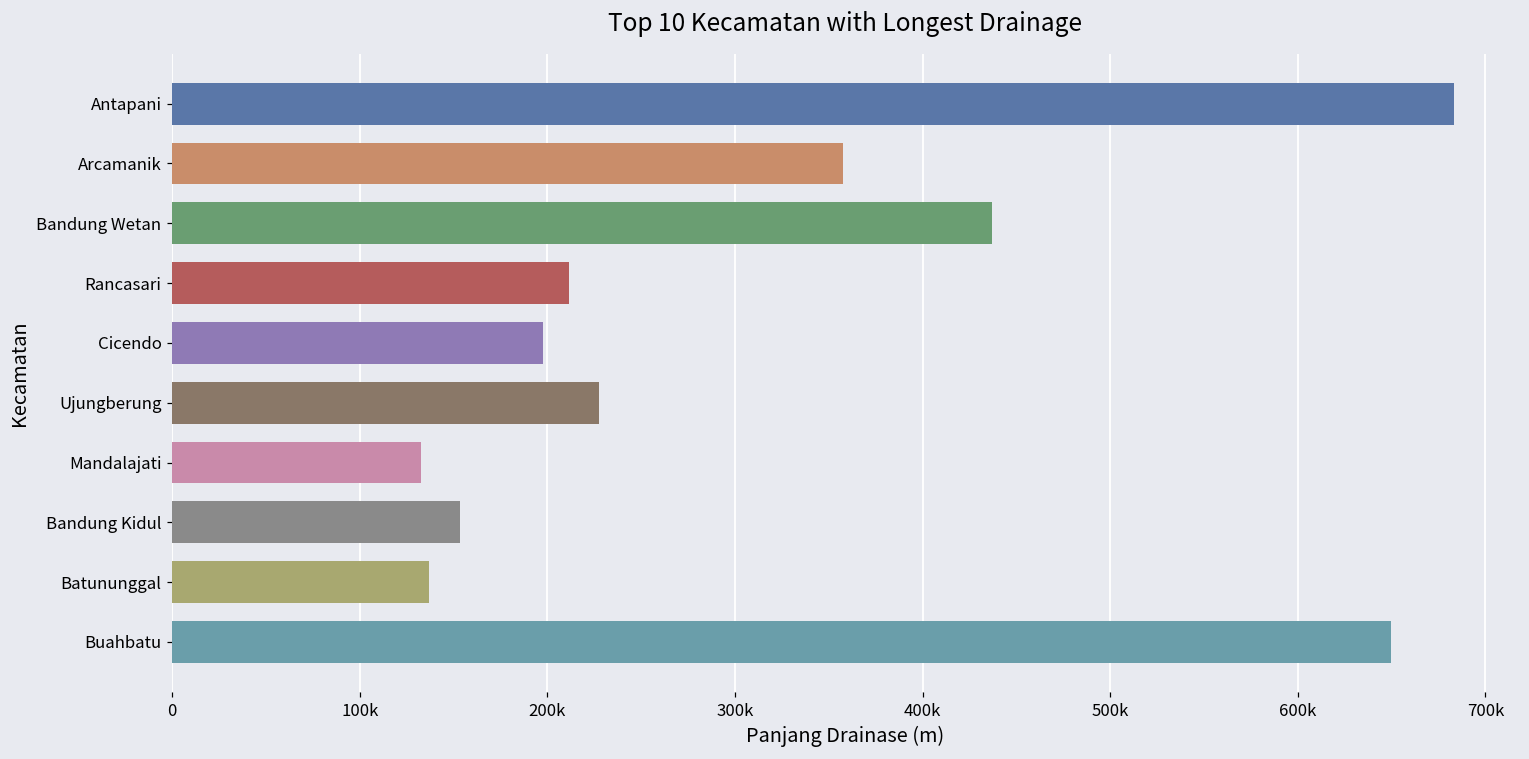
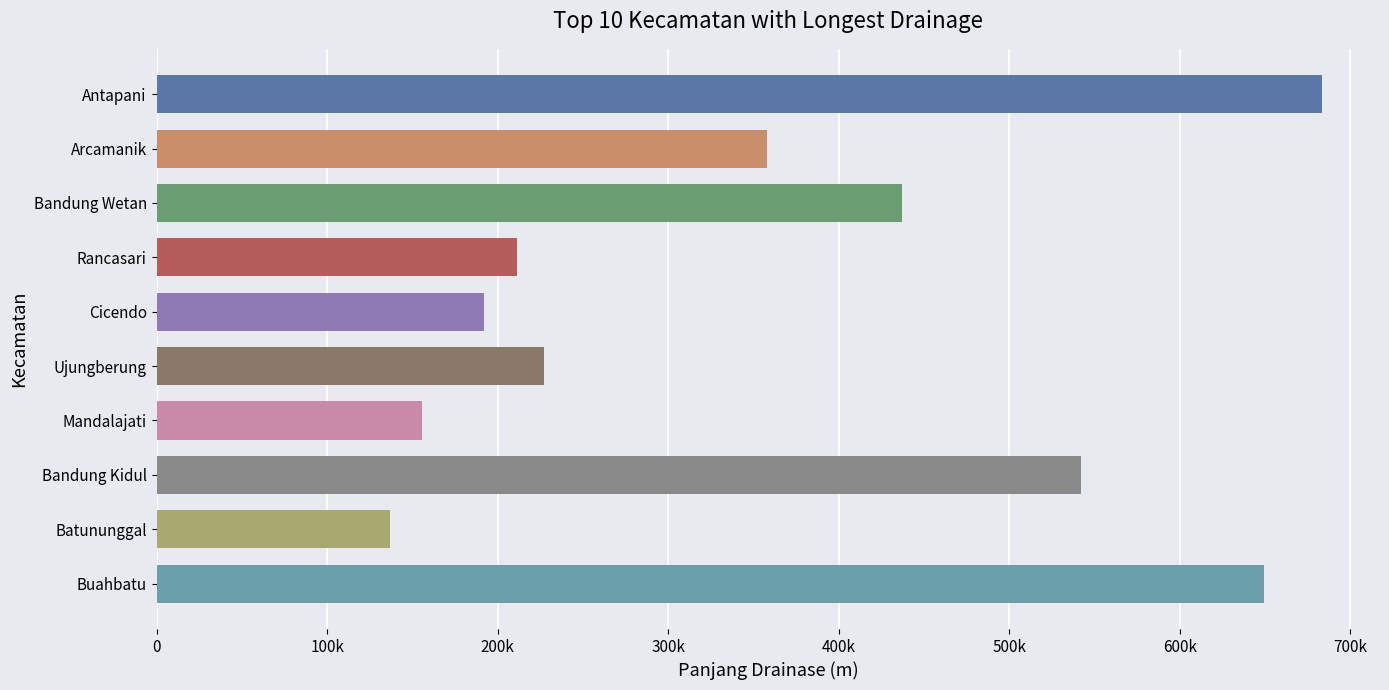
Cicendo: 197000 -> 192000
Mandalajati: 133000 -> 156000
Bandung Kidul: 153000 -> 542000
